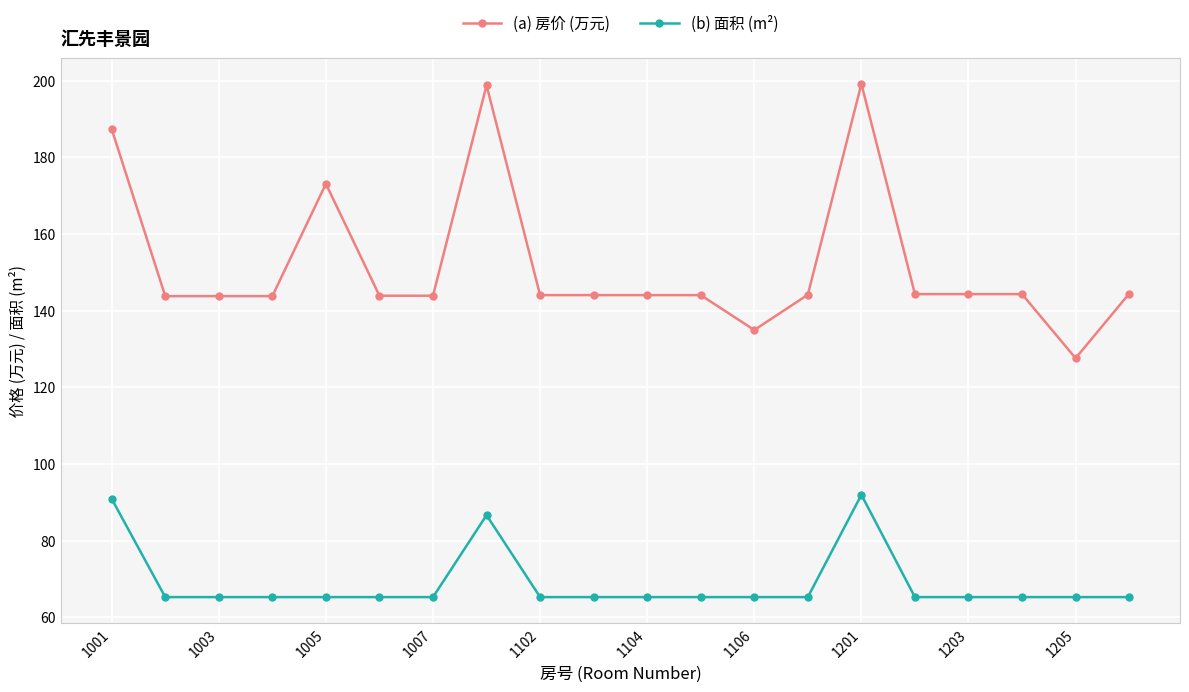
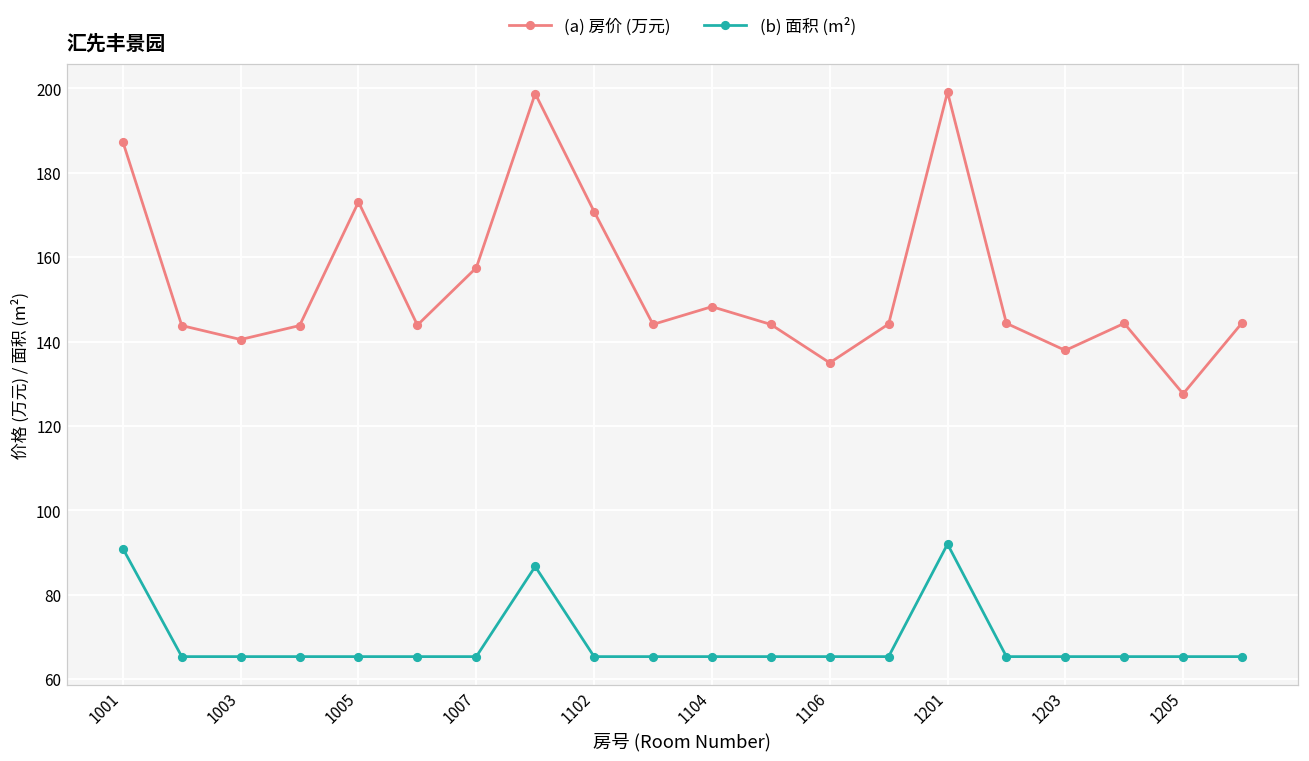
(a) 房价 (万元), 1003: 144 -> 140
(a) 房价 (万元), 1007: 144 -> 158
(a) 房价 (万元), 1102: 144 -> 171
(a) 房价 (万元), 1104: 144 -> 148
(a) 房价 (万元), 1203: 144 -> 138
